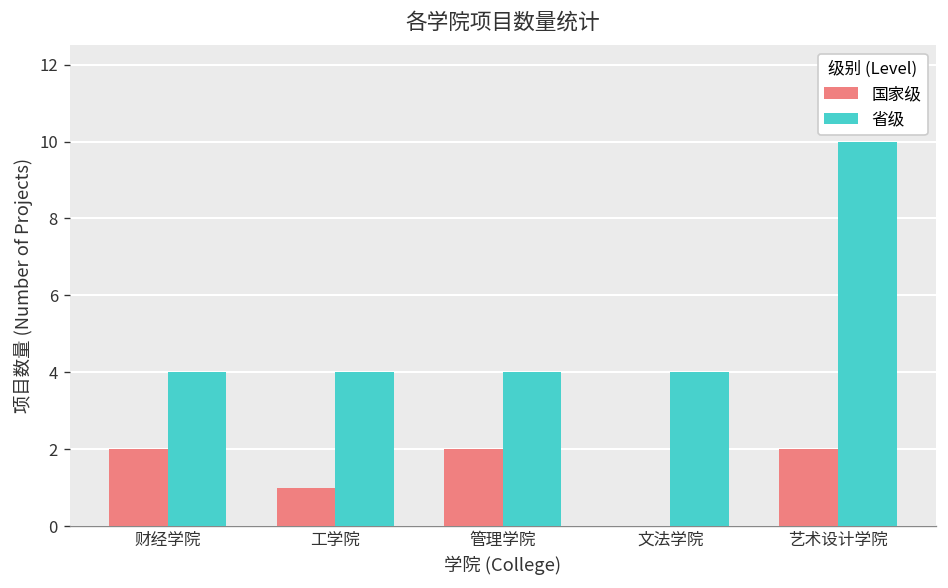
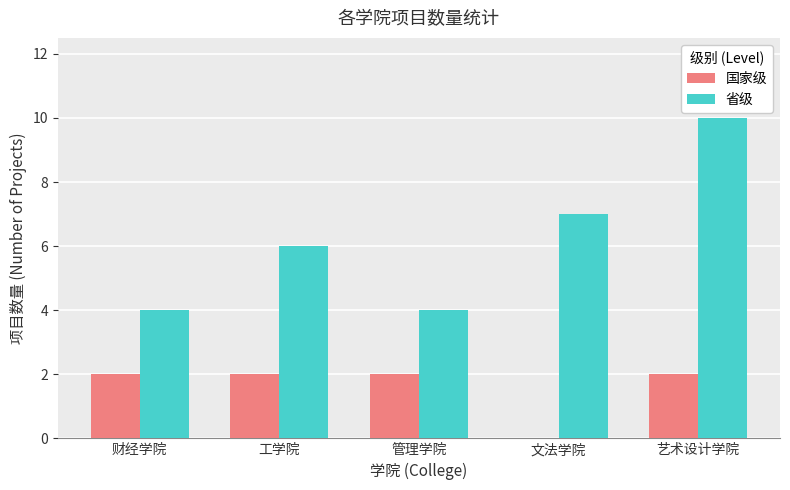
国家级, 工学院: 1 -> 2
省级, 工学院: 4 -> 6
省级, 文法学院: 4 -> 7
